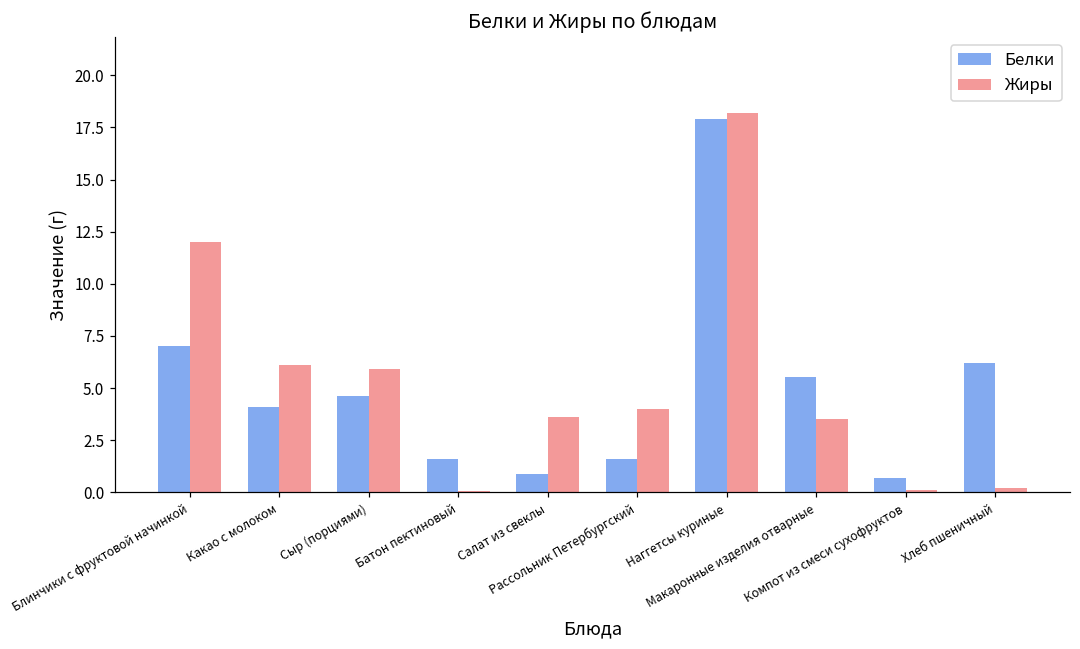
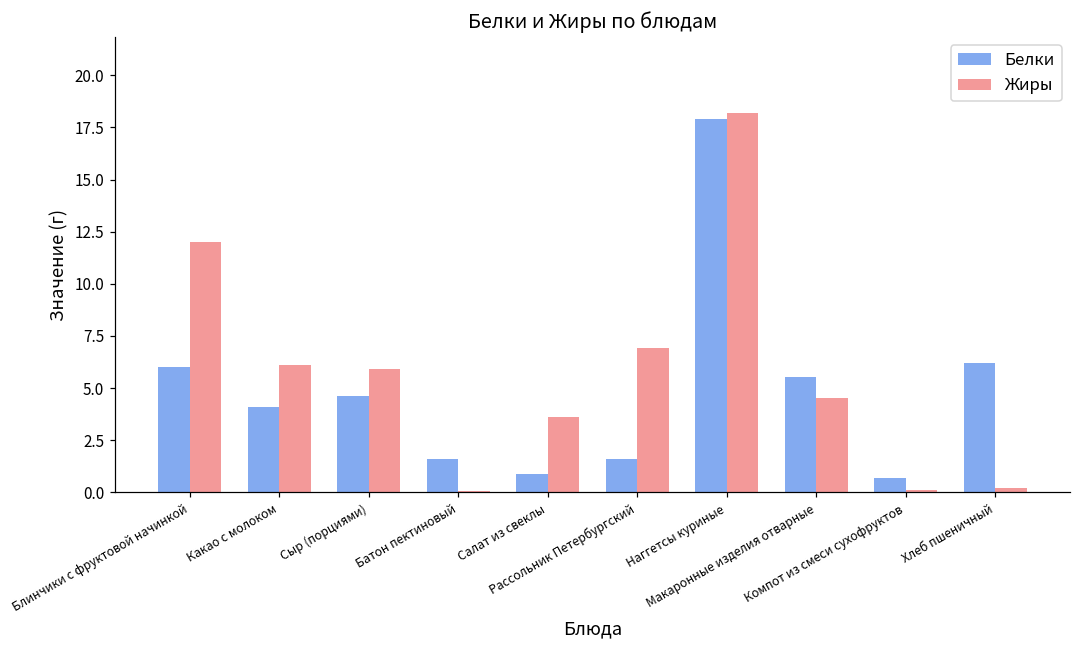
Белки, Блинчики с фруктовой начинкой: 7 -> 6
Жиры, Рассольник Петербургский: 4.0 -> 6.9
Жиры, Макаронные изделия отварные: 3.5 -> 4.5
